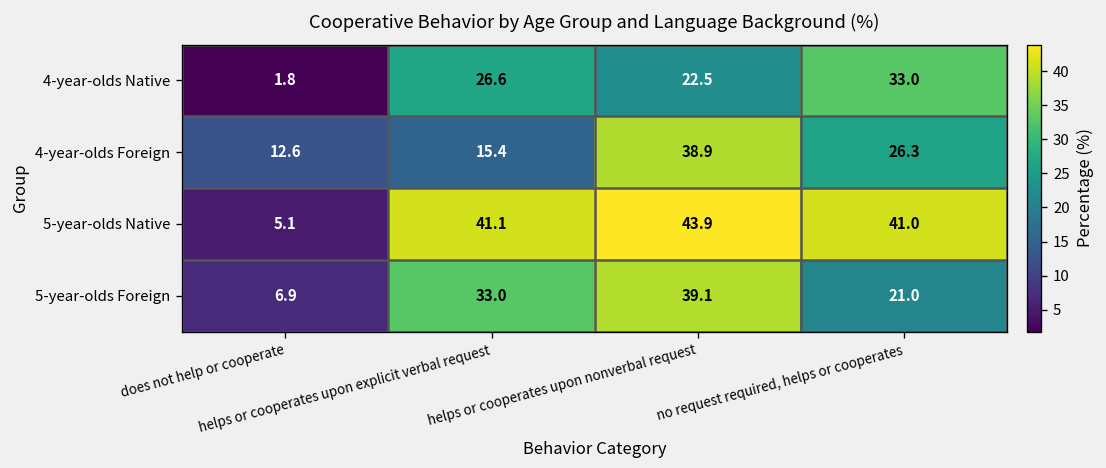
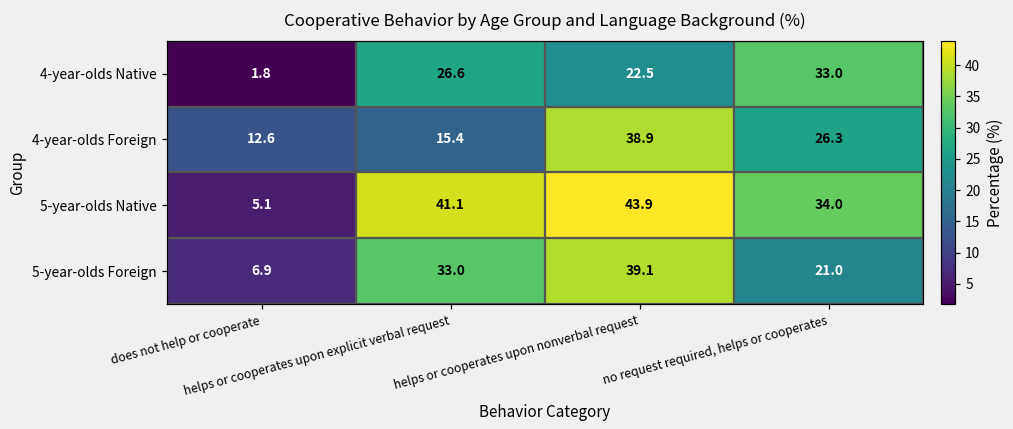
5-year-olds Native, no request required, helps or cooperates: 41.0 -> 34.0
